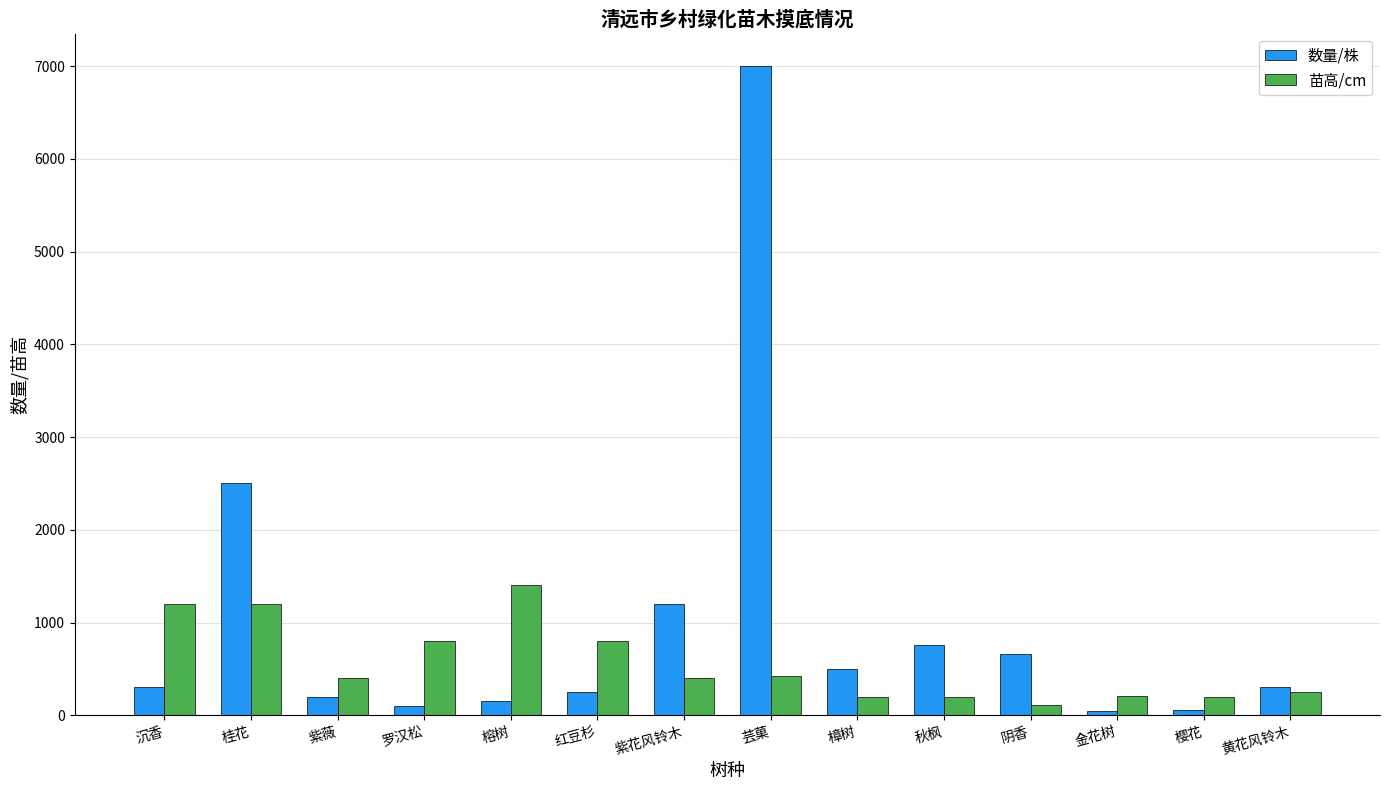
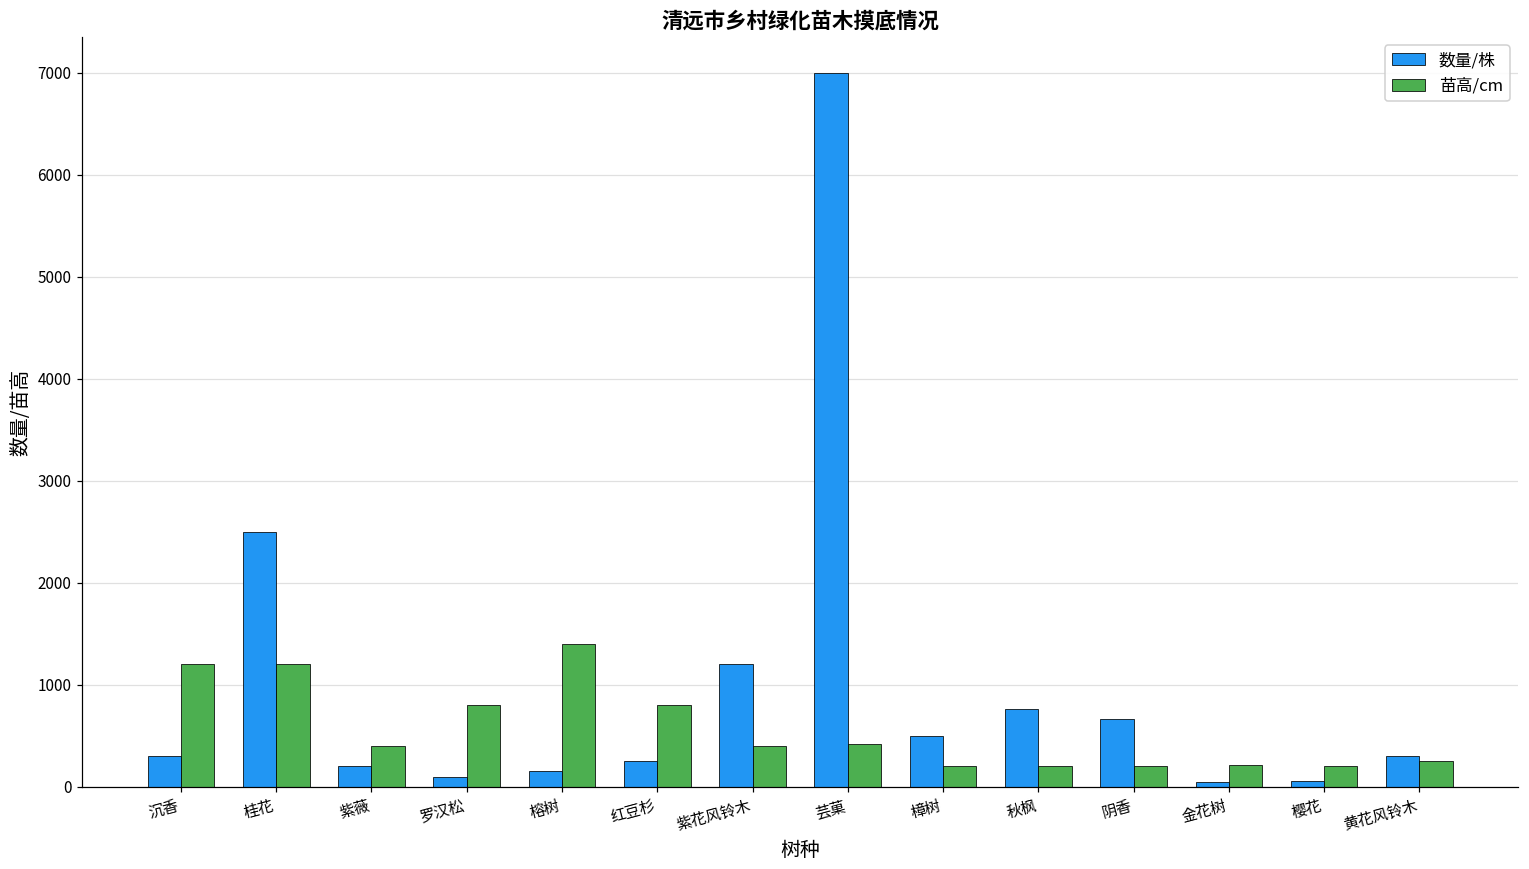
苗高/cm, 阴香: 100 -> 200
